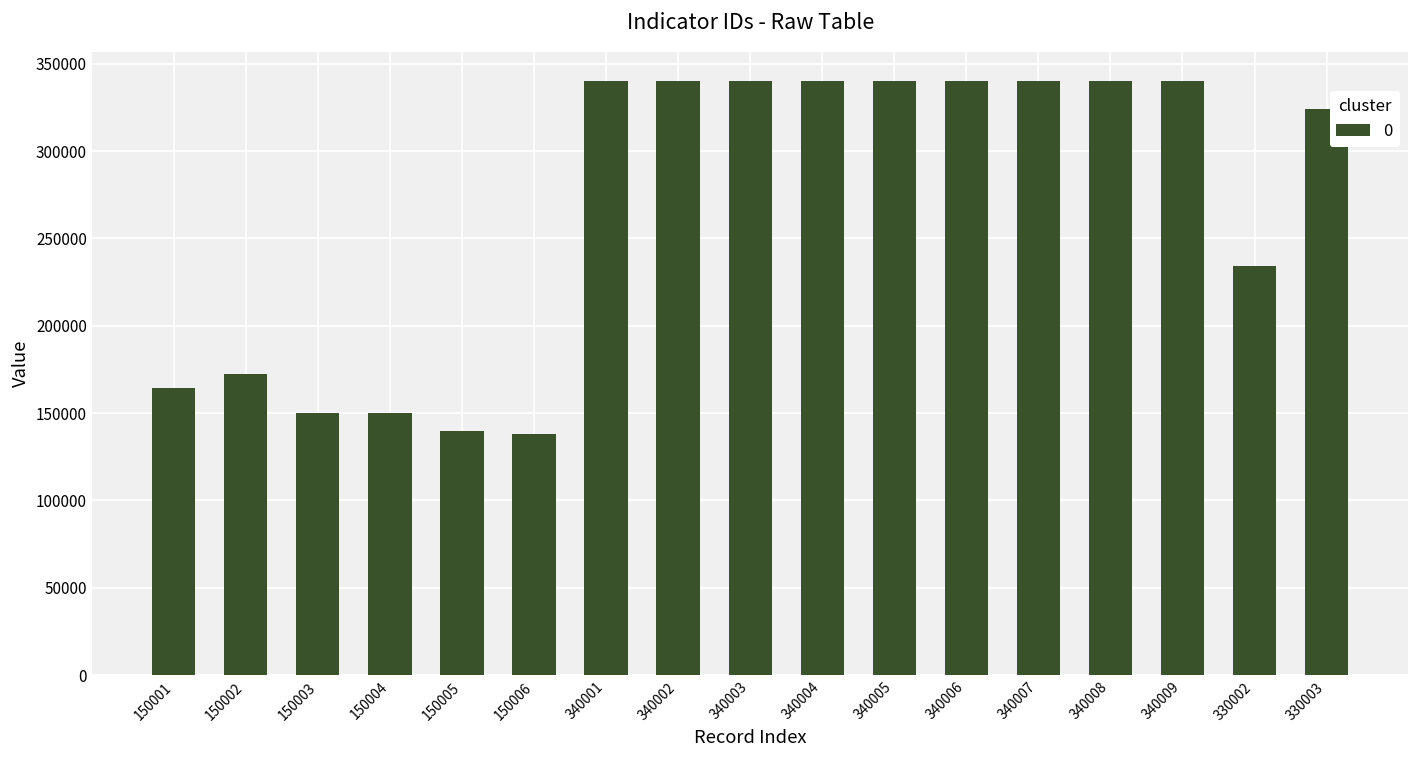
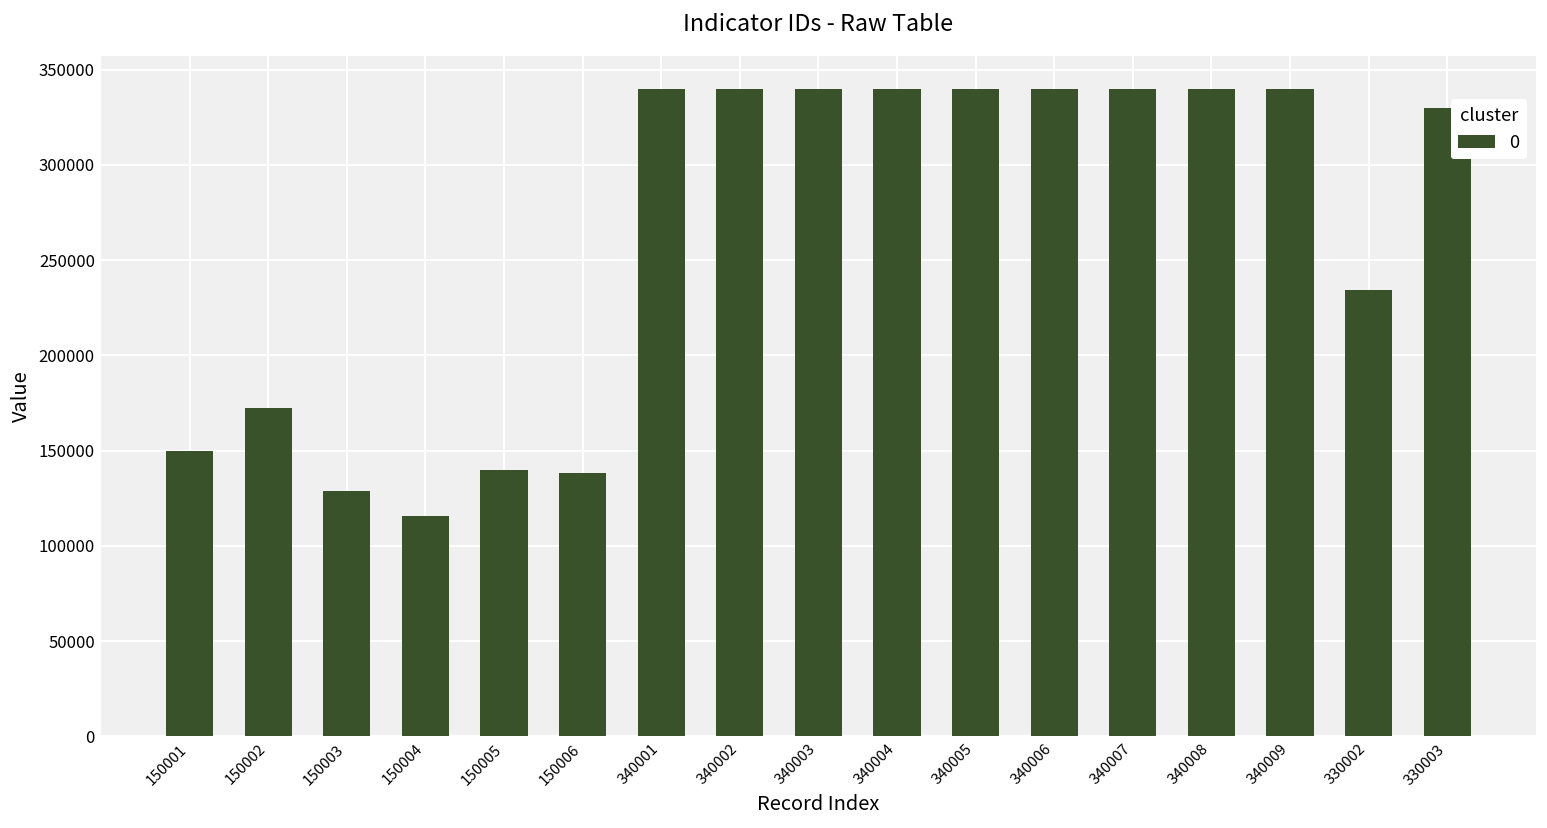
150001: 164000 -> 150000
150003: 150000 -> 129000
150004: 150000 -> 116000
330003: 324000 -> 330000
